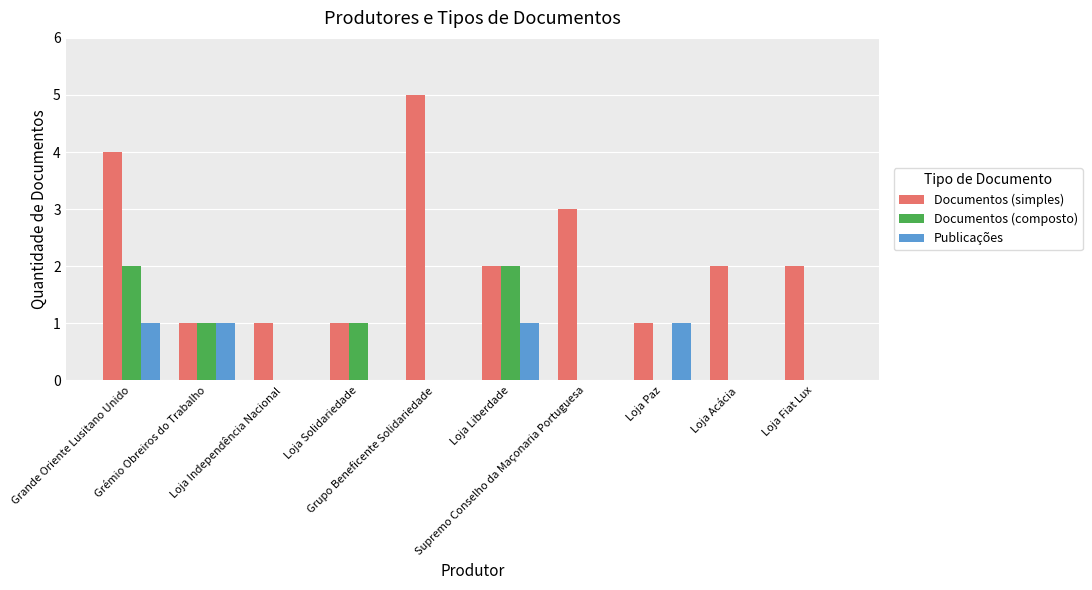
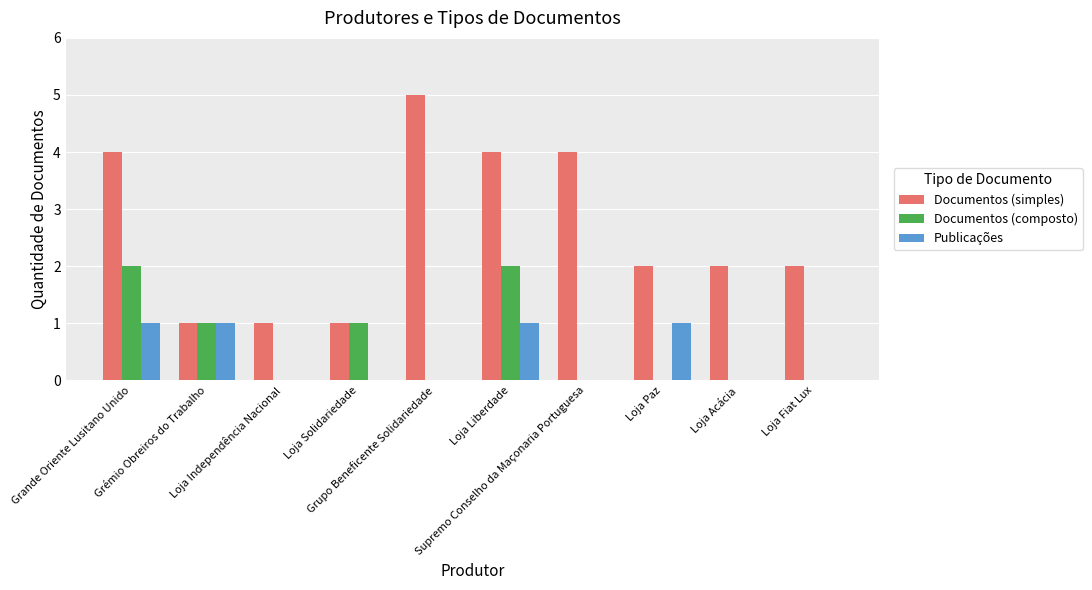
Documentos (simples), Loja Liberdade: 2 -> 4
Documentos (simples), Supremo Conselho da Maçonaria Portuguesa: 3 -> 4
Documentos (simples), Loja Paz: 1 -> 2
